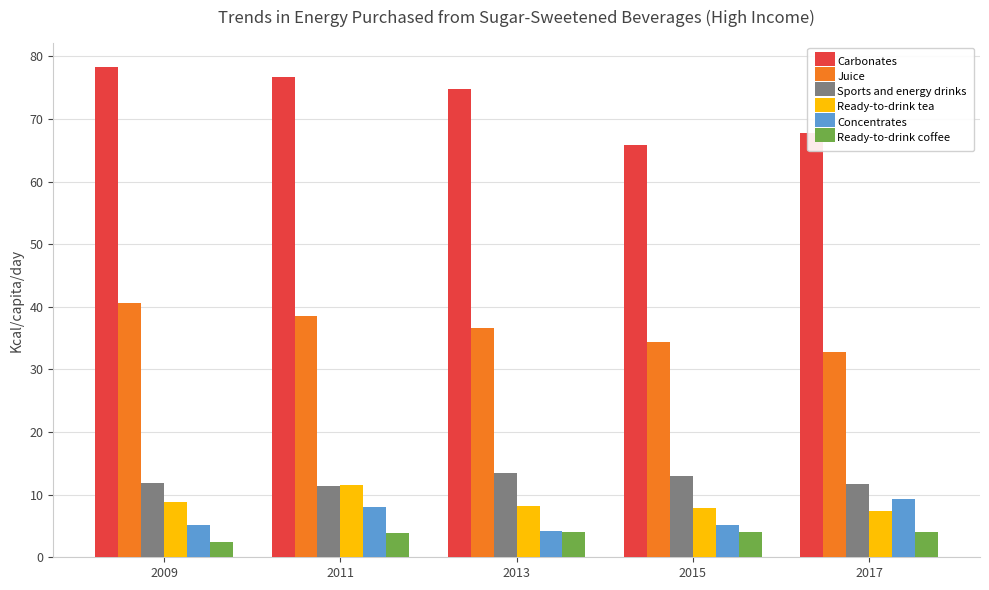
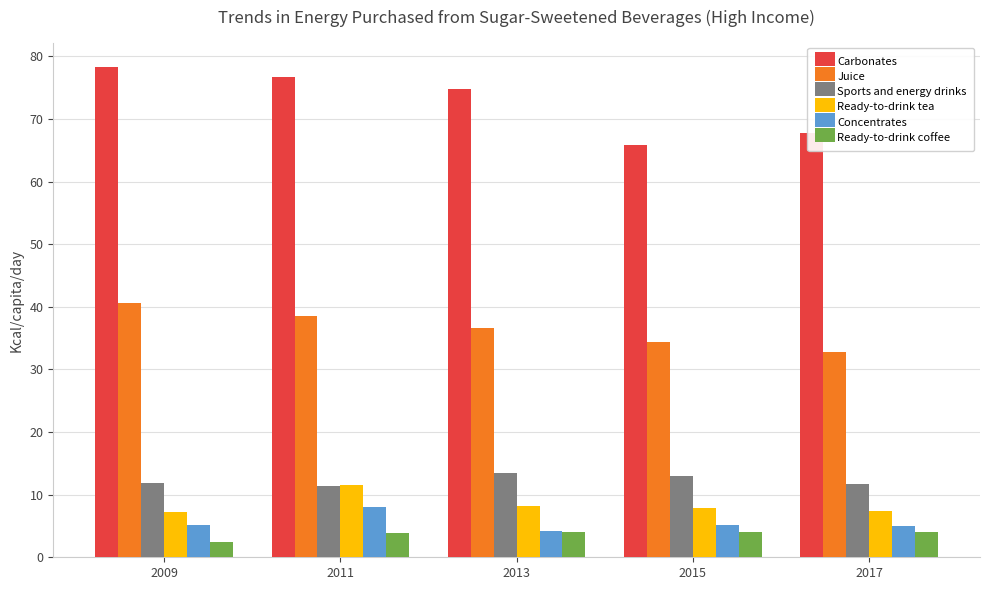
Ready-to-drink tea, 2009: 9 -> 7
Concentrates, 2017: 9 -> 5
